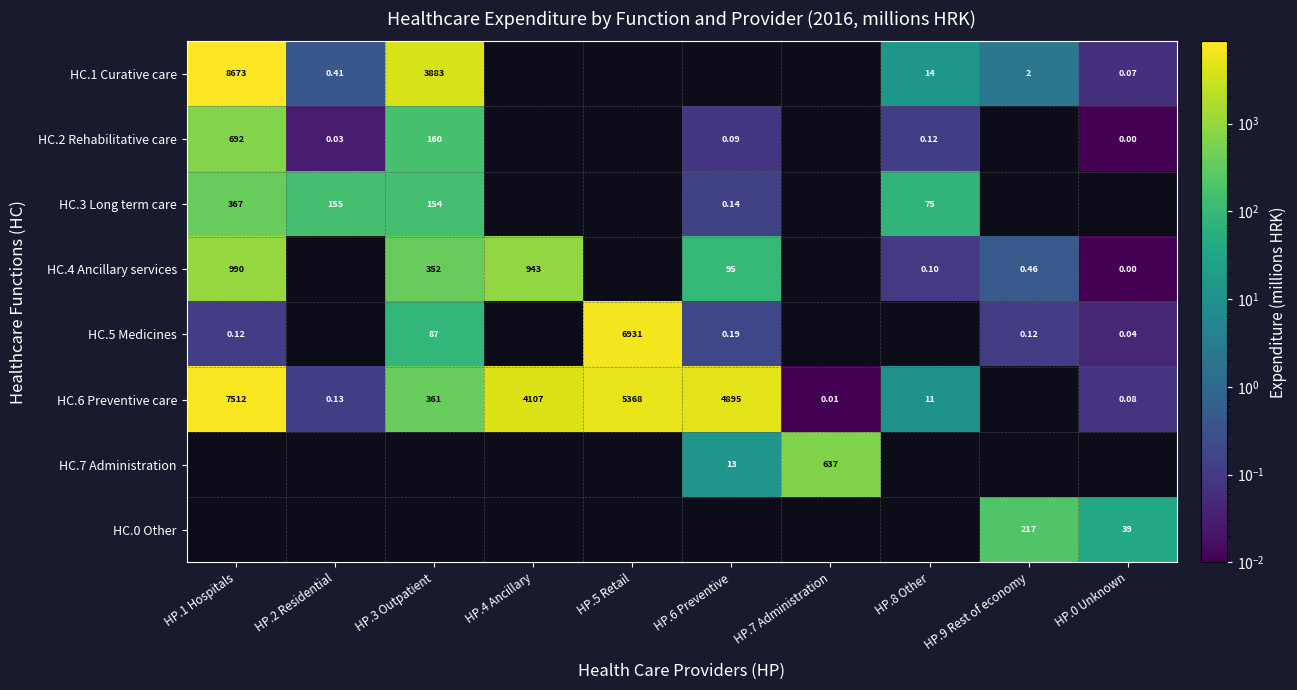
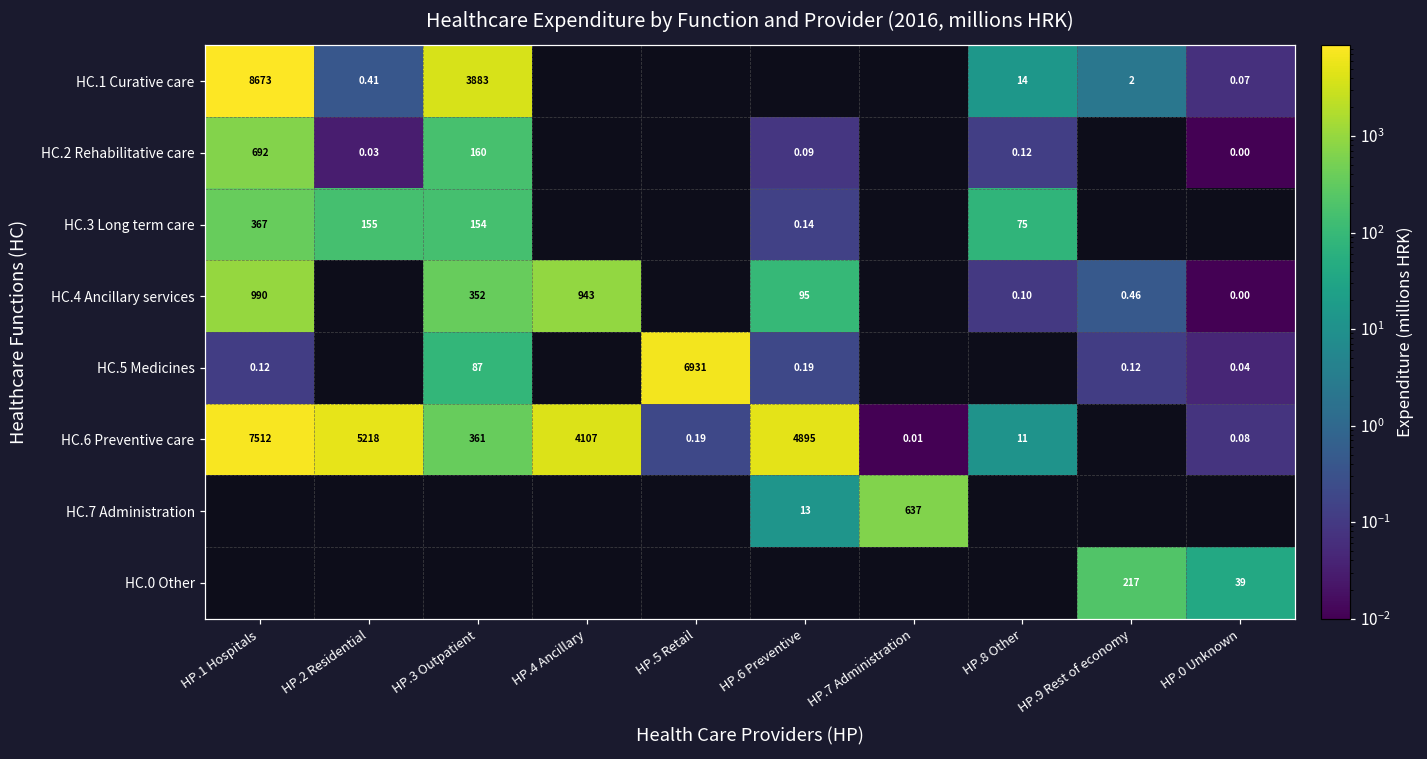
HC.6 Preventive care, HP.2 Residential: 0.13 -> 5218
HC.6 Preventive care, HP.5 Retail: 5368 -> 0.19
